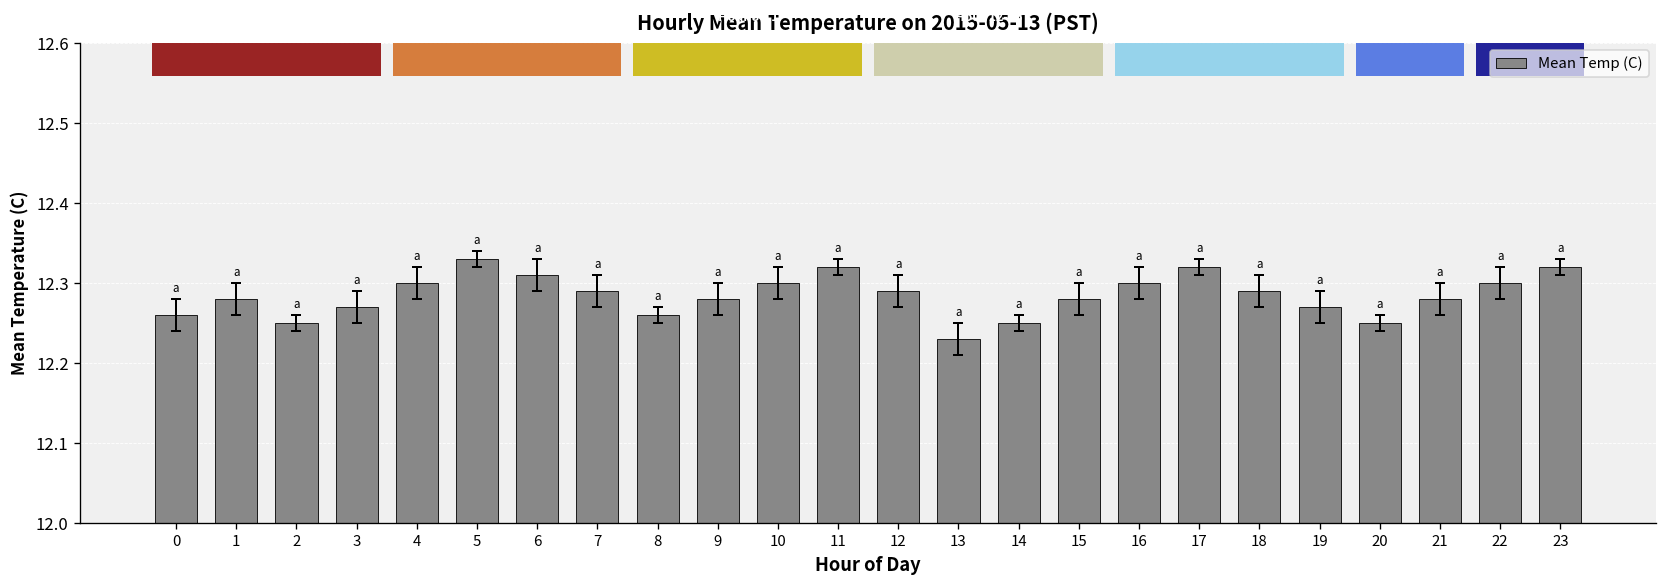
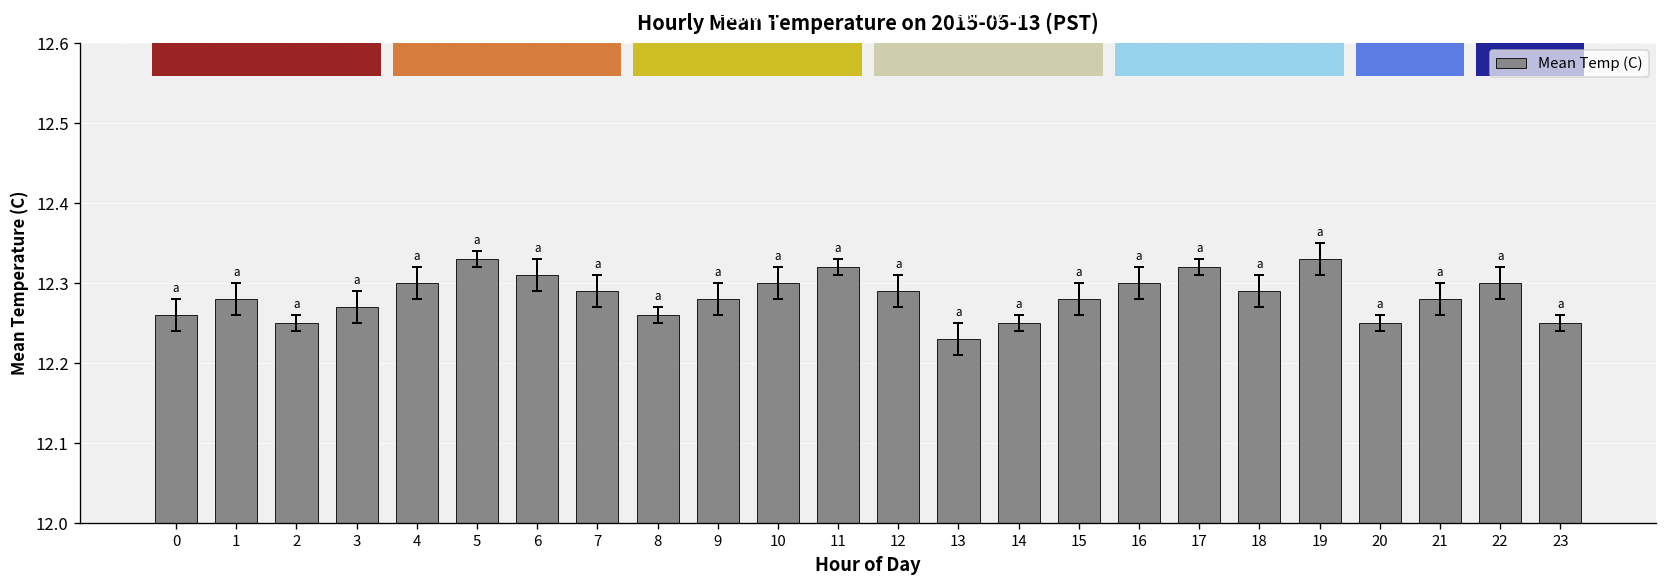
Mean Temp (C), 19: 12.27 -> 12.33
Mean Temp (C), 23: 12.32 -> 12.25
